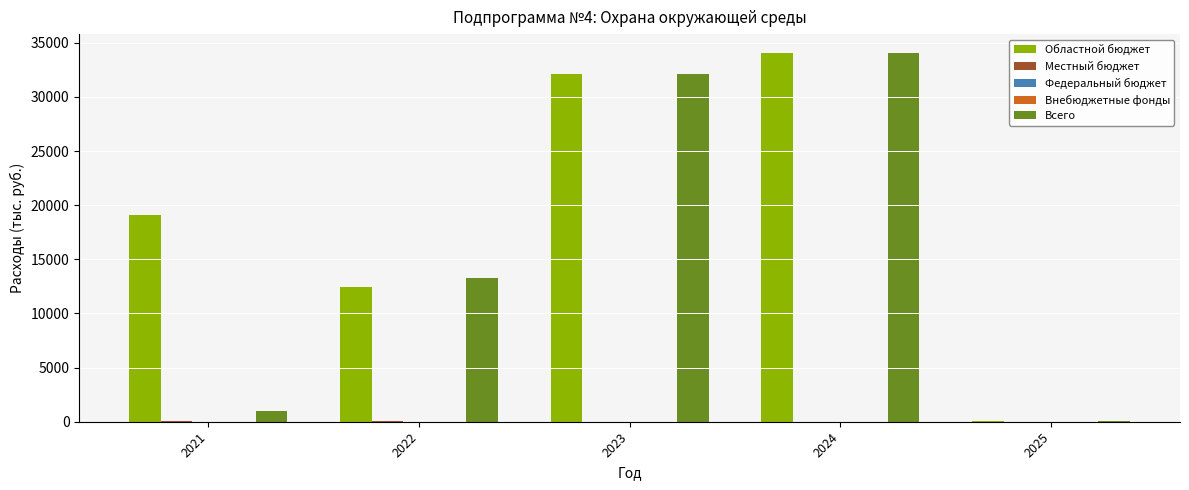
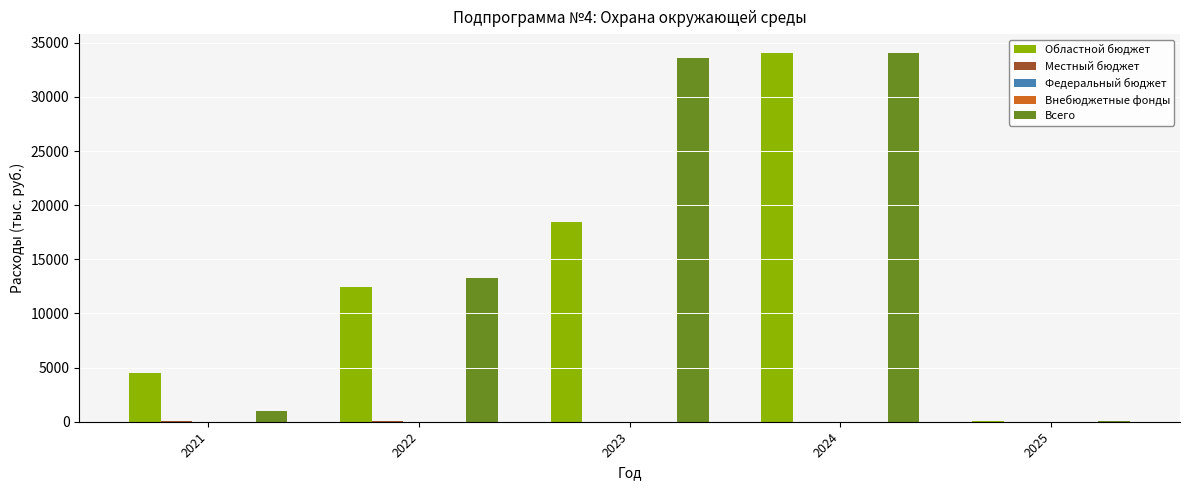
Областной бюджет, 2021: 19100 -> 4500
Областной бюджет, 2023: 32100 -> 18500
Всего, 2023: 32100 -> 33600
